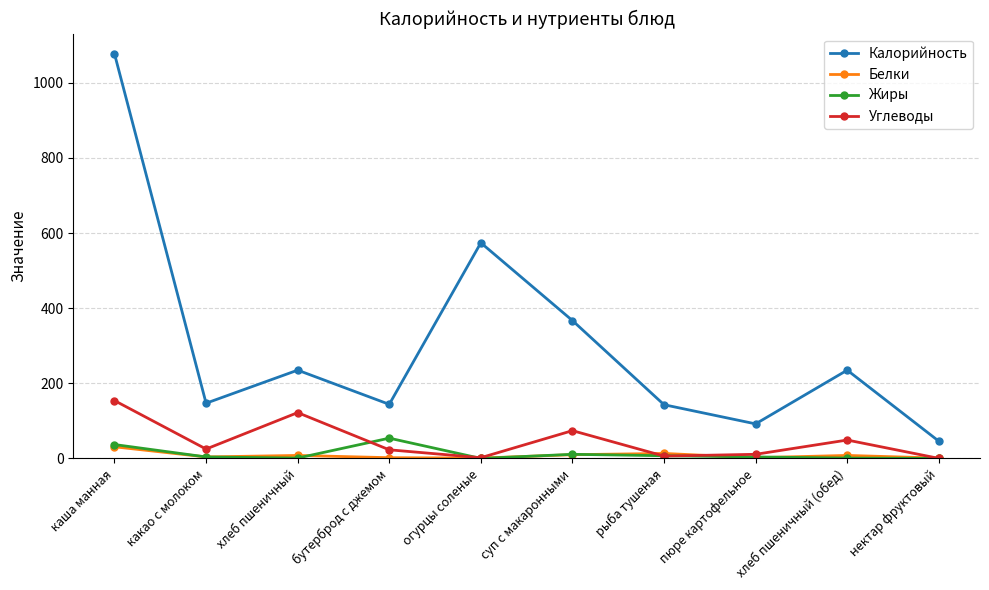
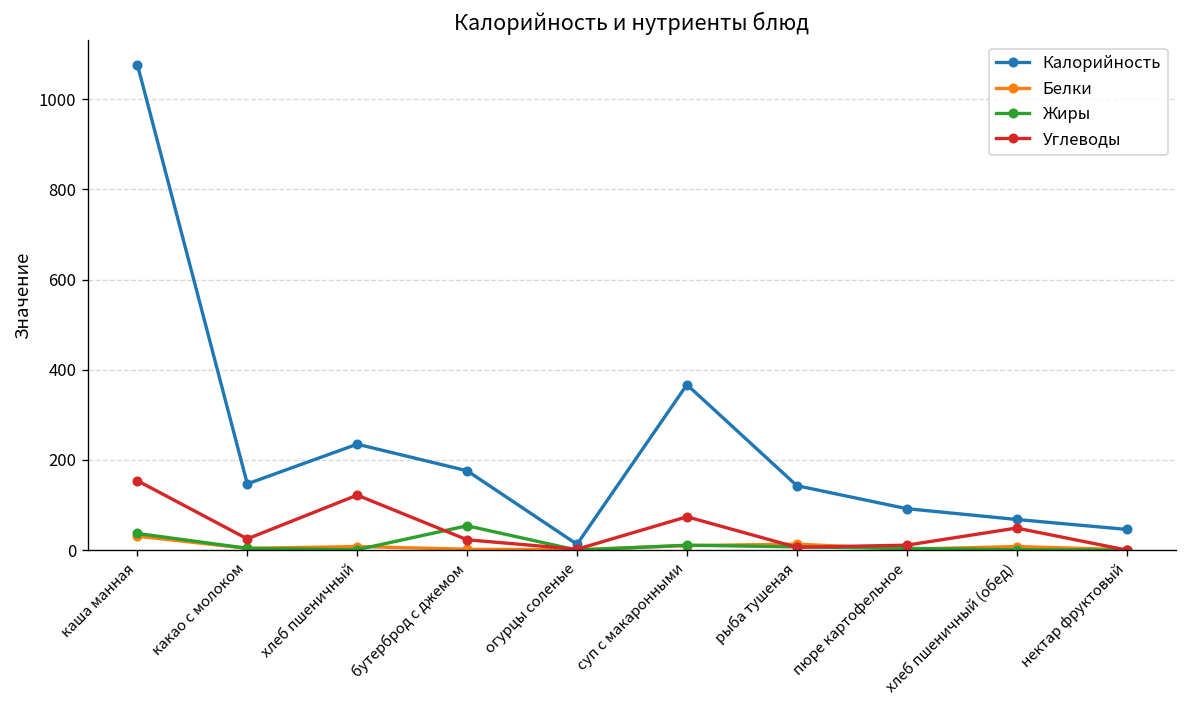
Калорийность, бутерброд с джемом: 140 -> 180
Калорийность, огурцы соленые: 570 -> 10
Калорийность, хлеб пшеничный (обед): 240 -> 70
